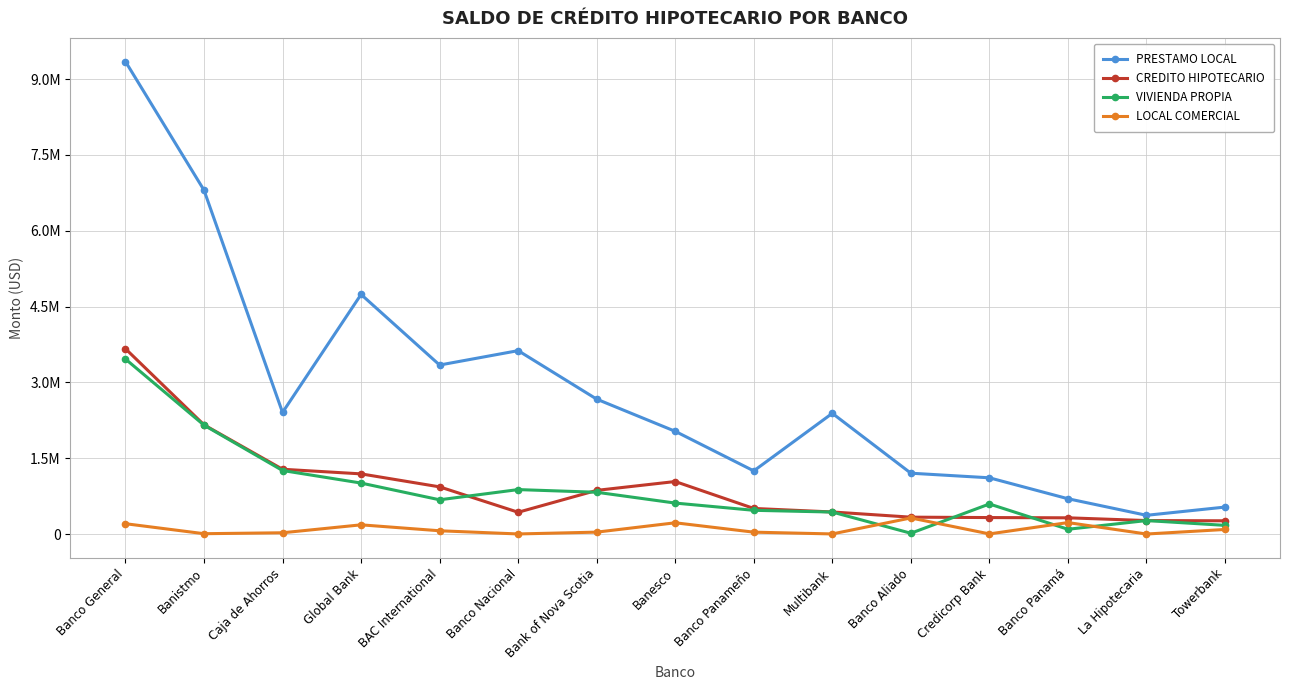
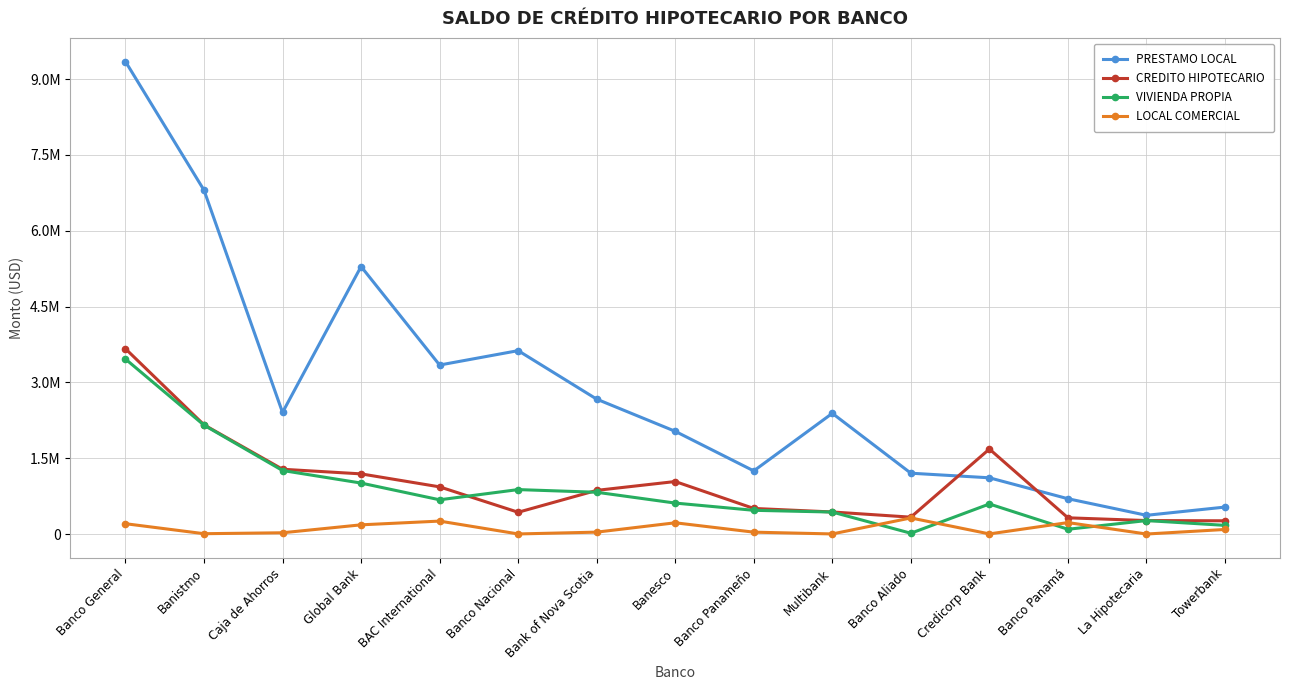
PRESTAMO LOCAL, Global Bank: 4700000 -> 5300000
LOCAL COMERCIAL, BAC International: 100000 -> 300000
CREDITO HIPOTECARIO, Credicorp Bank: 300000 -> 1700000
